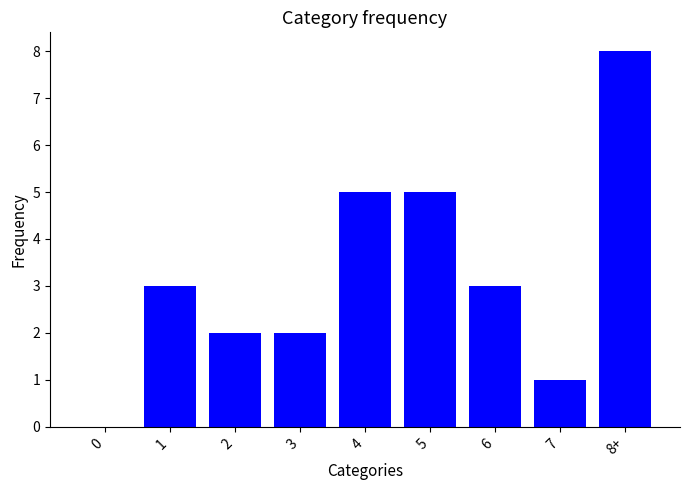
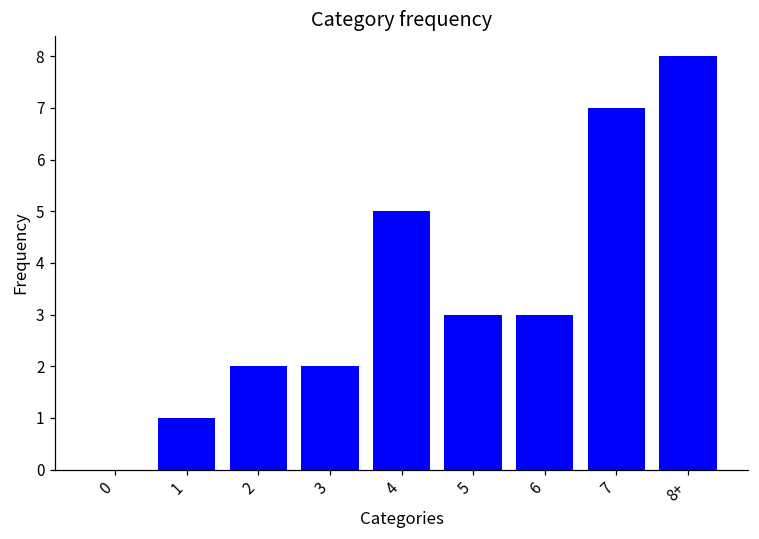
1: 3 -> 1
5: 5 -> 3
7: 1 -> 7
